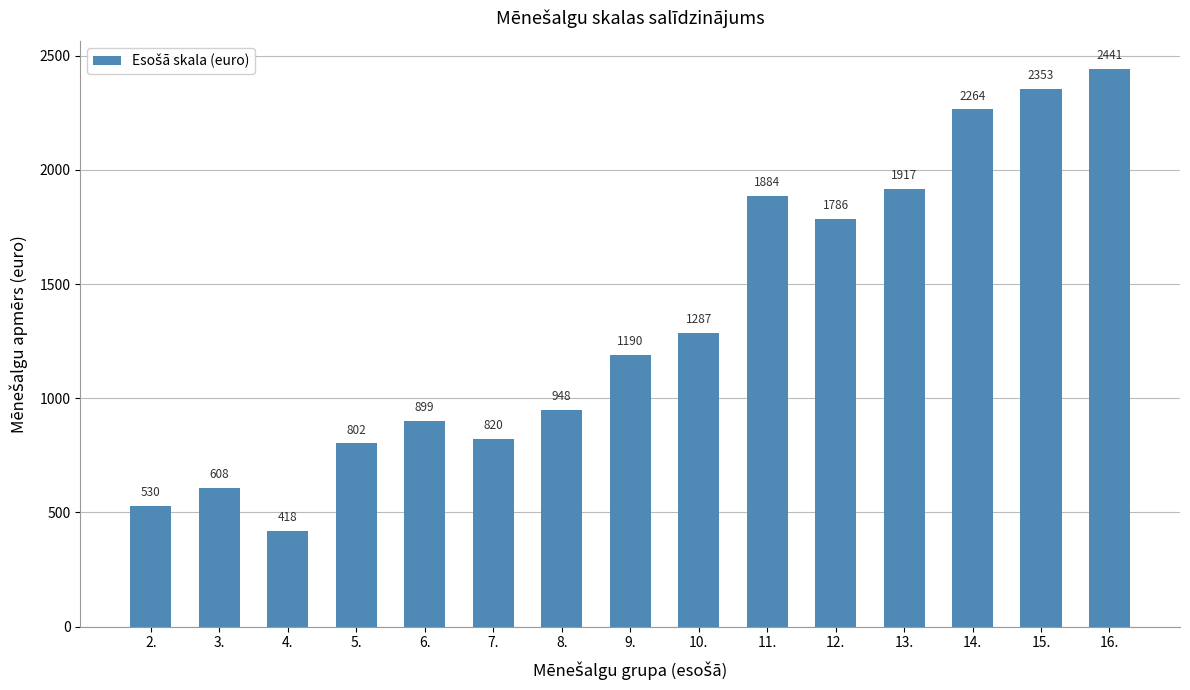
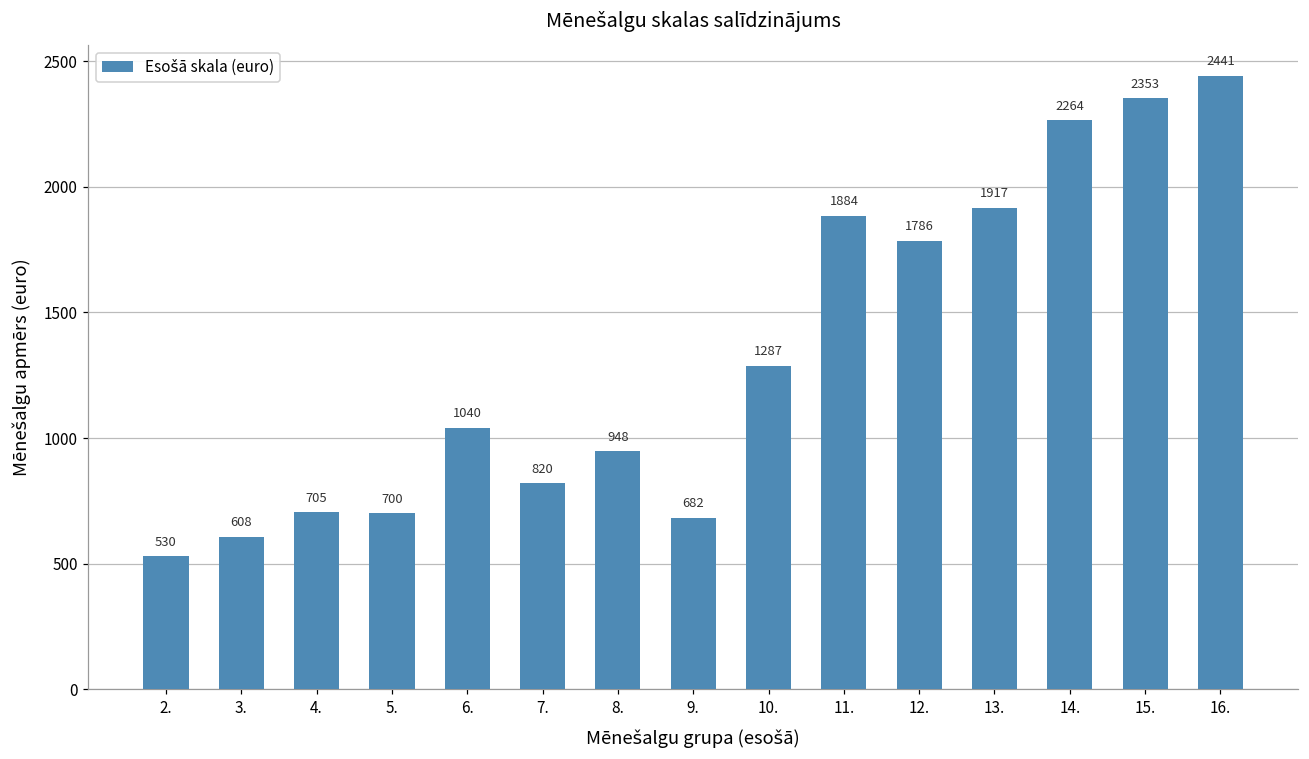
4.: 418 -> 705
5.: 802 -> 700
6.: 899 -> 1040
9.: 1190 -> 682
